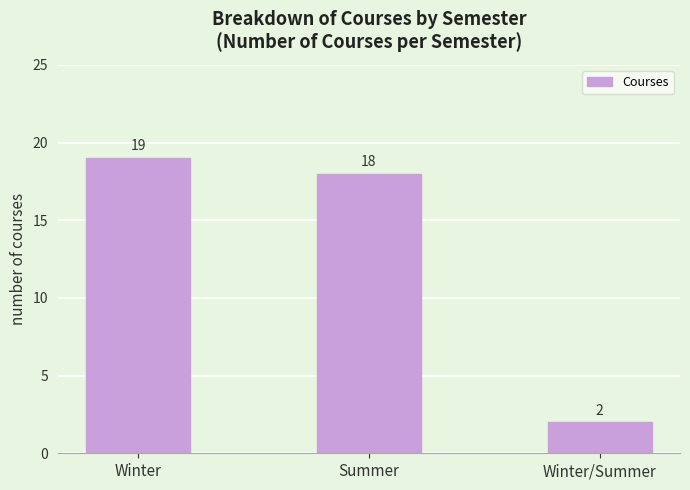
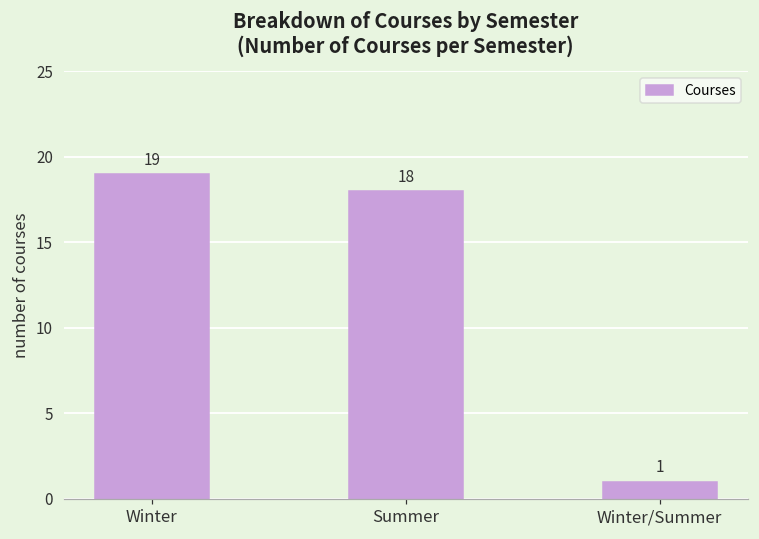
Winter/Summer: 2 -> 1
